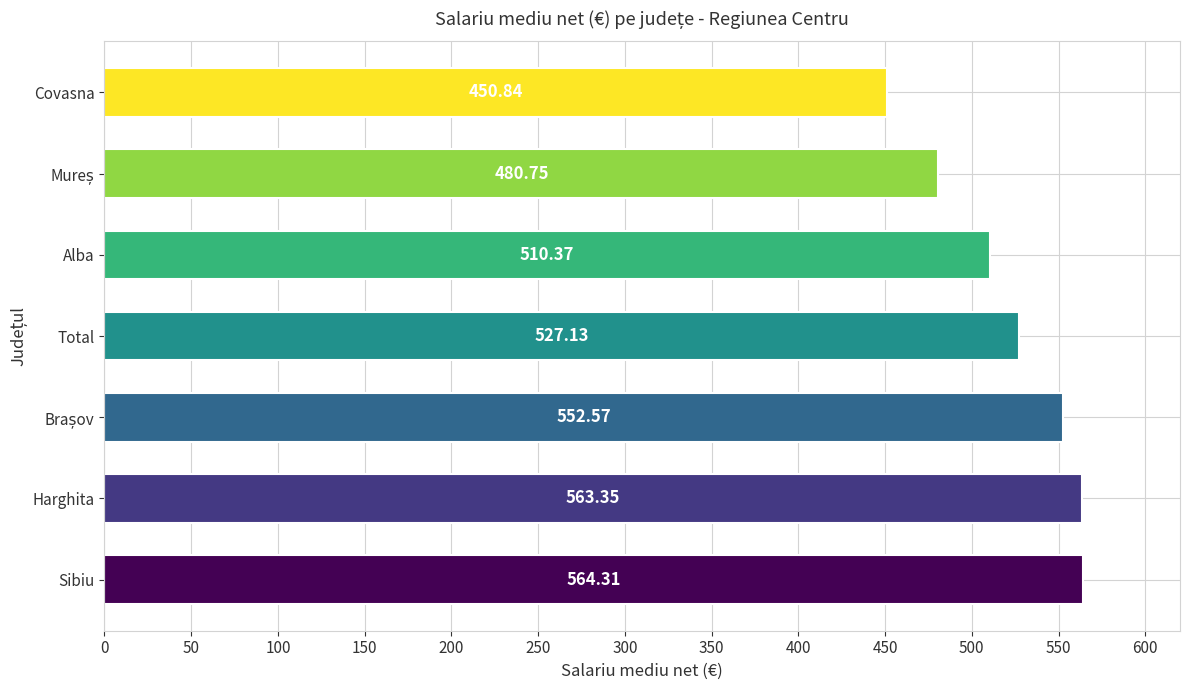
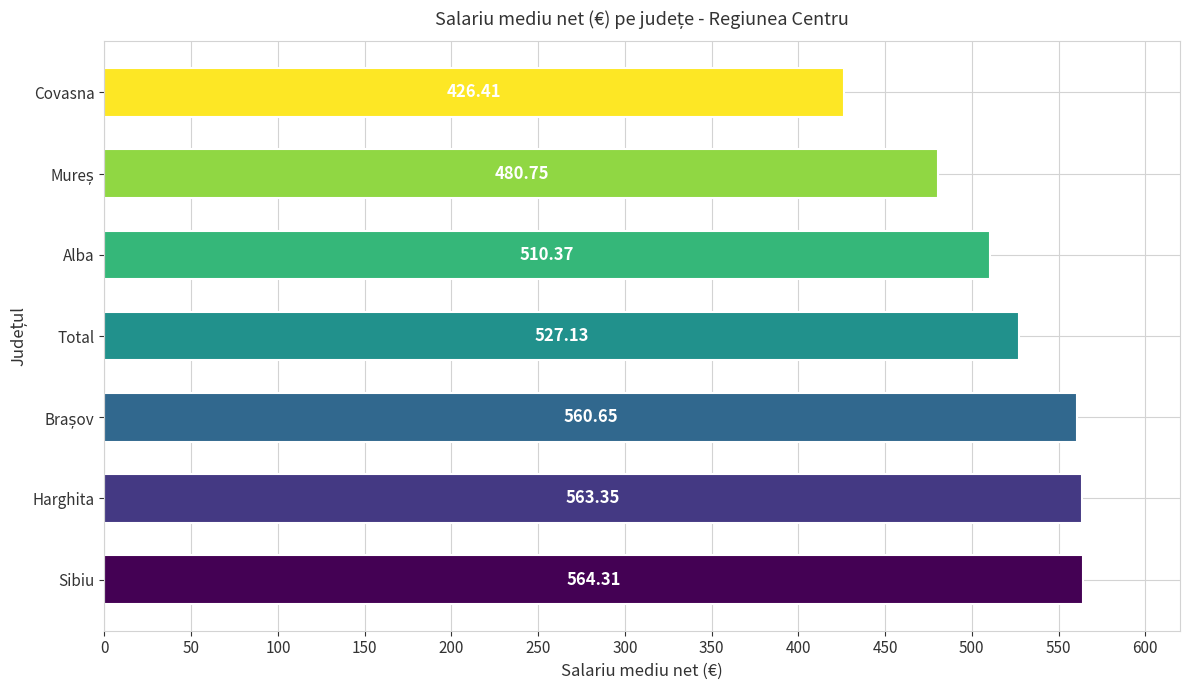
Covasna: 450.84 -> 426.41
Brașov: 552.57 -> 560.65
